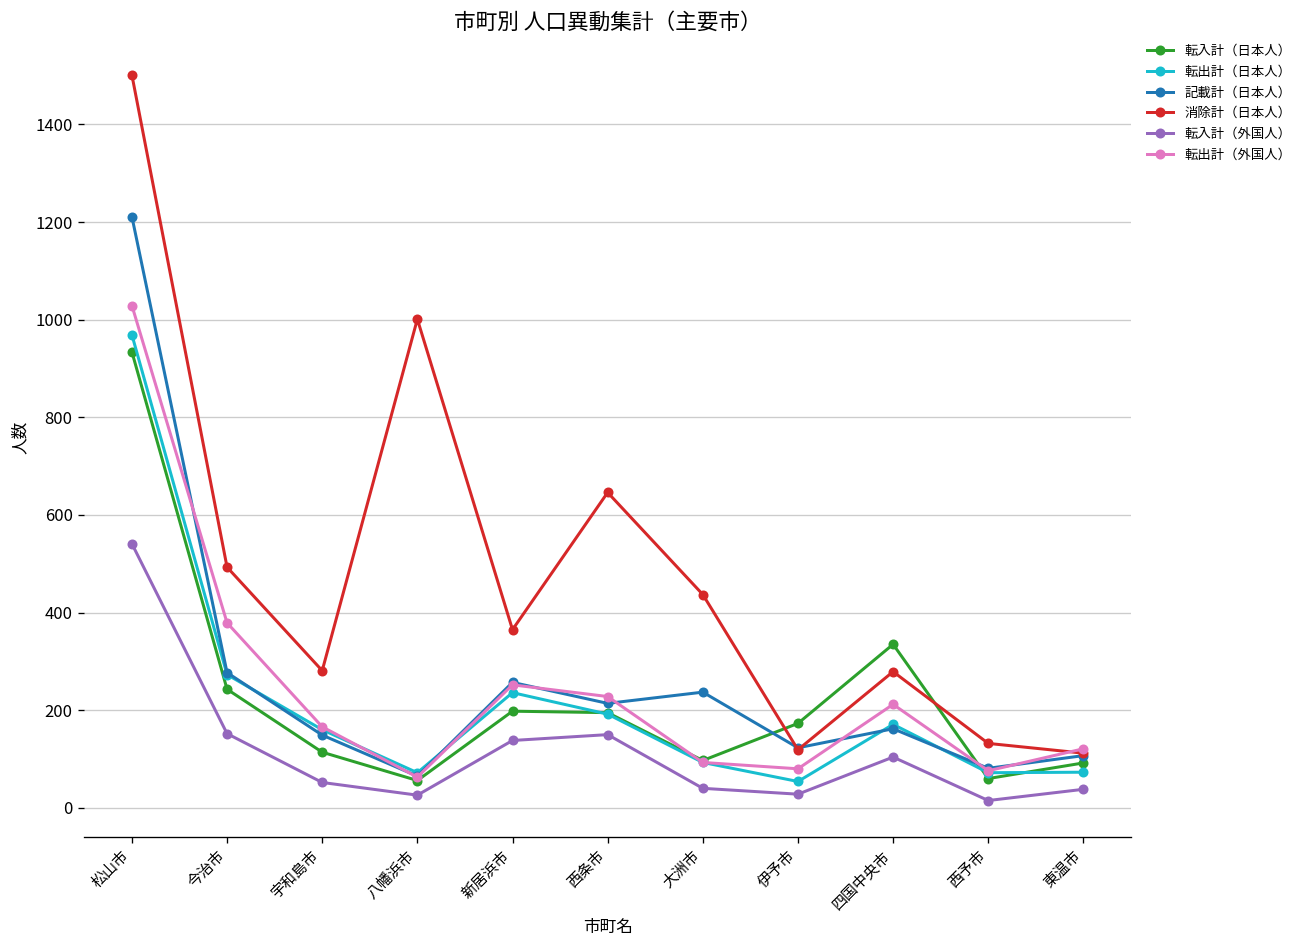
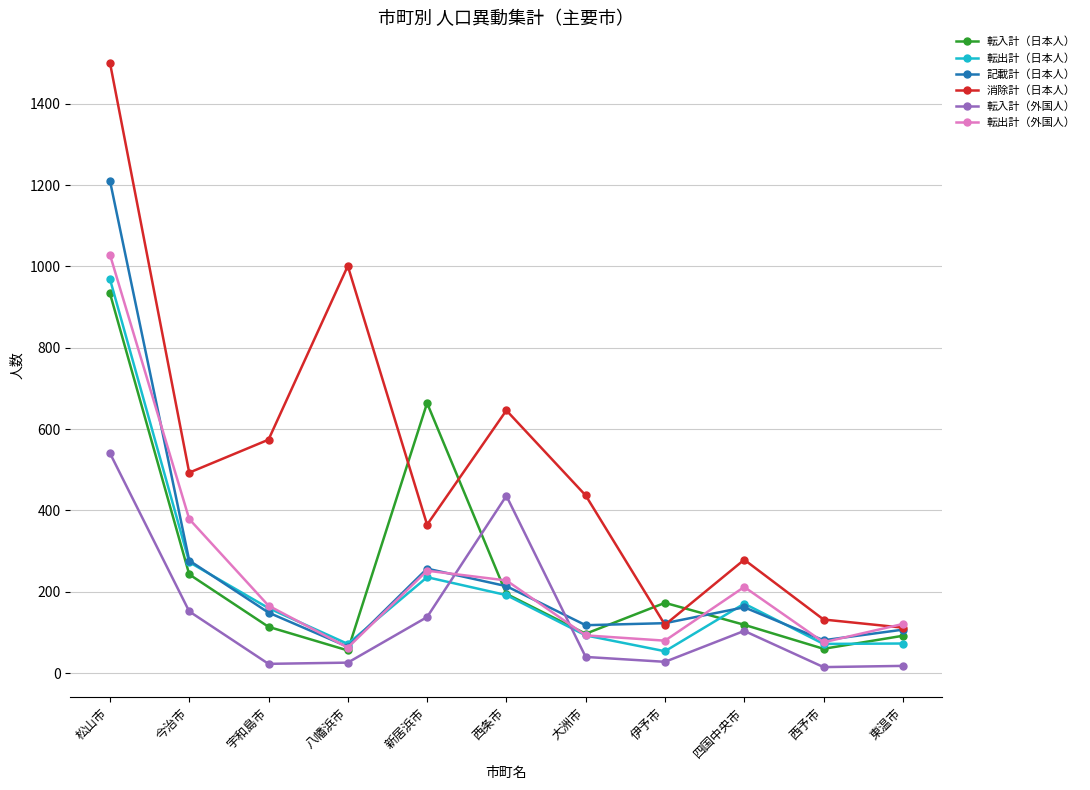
消除計（日本人）, 宇和島市: 280 -> 570
転入計（外国人）, 宇和島市: 50 -> 20
転入計（日本人）, 新居浜市: 200 -> 660
転入計（外国人）, 西条市: 150 -> 440
記載計（日本人）, 大洲市: 240 -> 120
転入計（日本人）, 四国中央市: 340 -> 120
転入計（外国人）, 東温市: 40 -> 20
